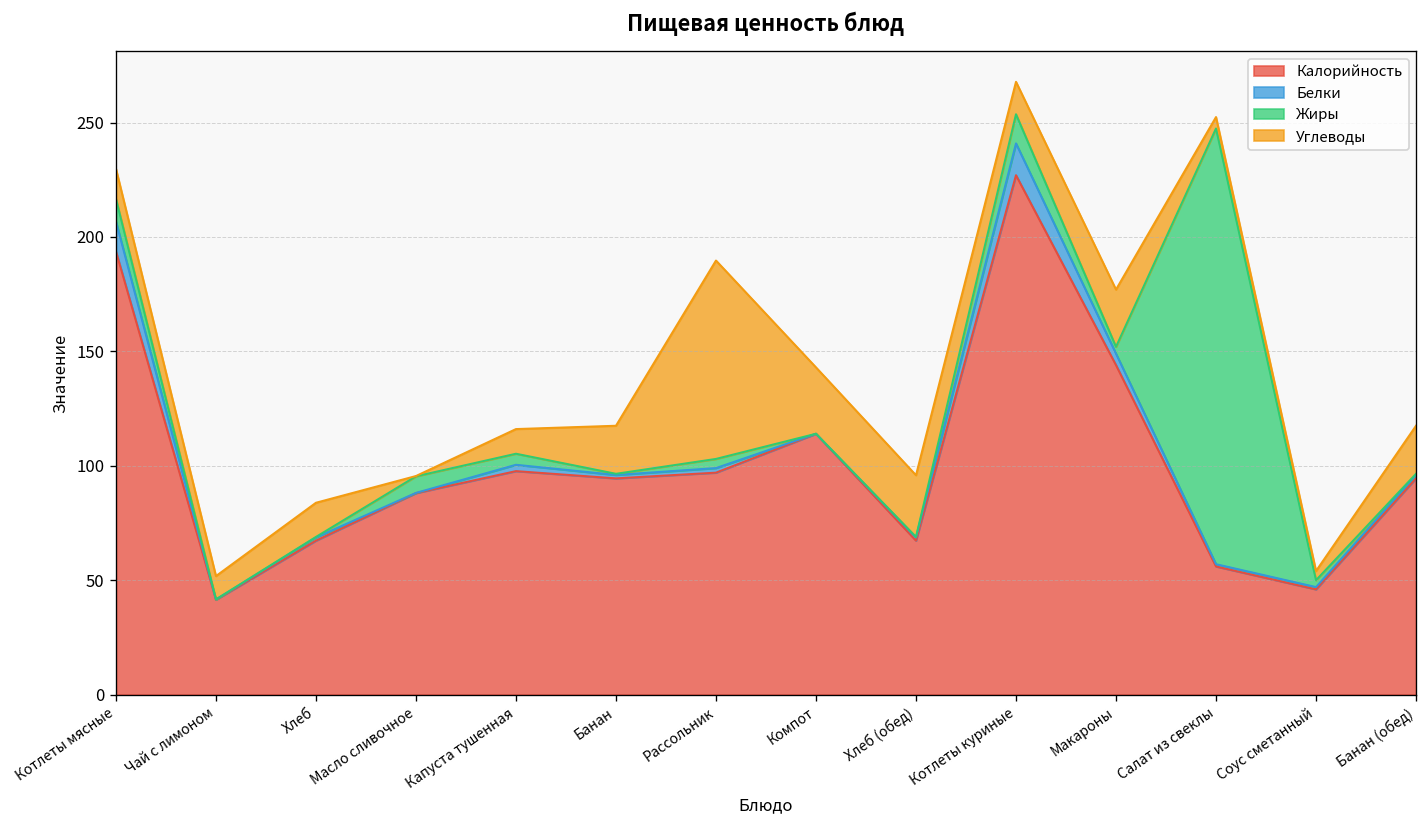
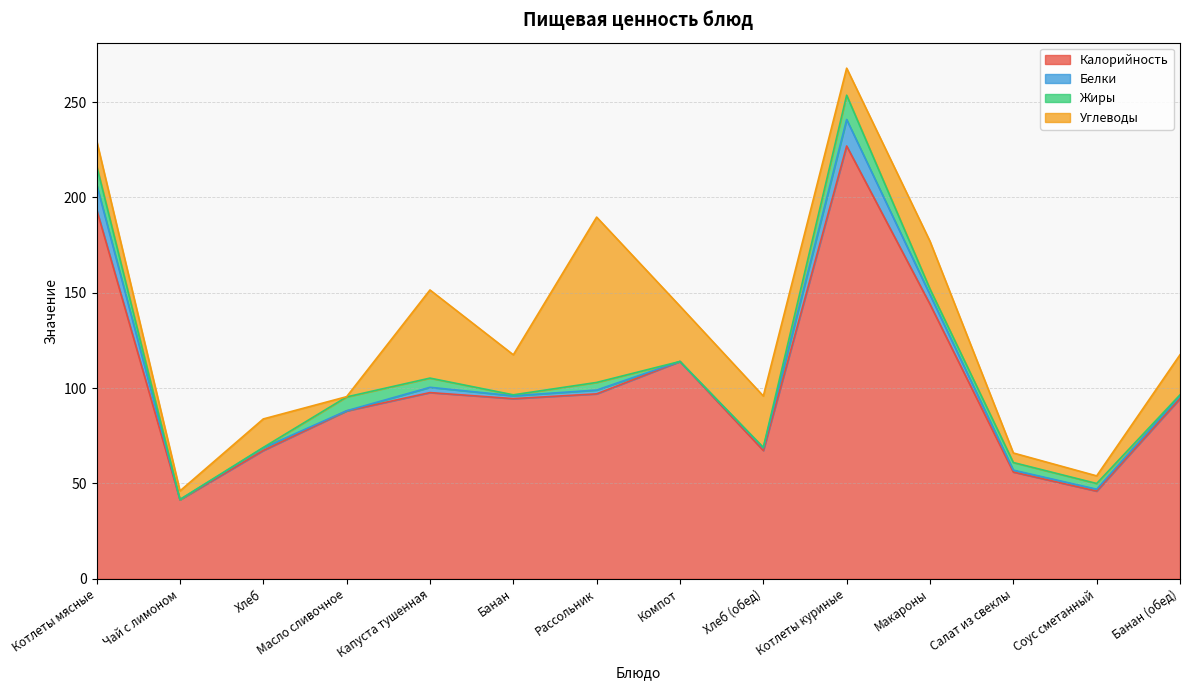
Углеводы, Чай с лимоном: 10 -> 5
Углеводы, Капуста тушенная: 11 -> 46
Жиры, Салат из свеклы: 190 -> 4
